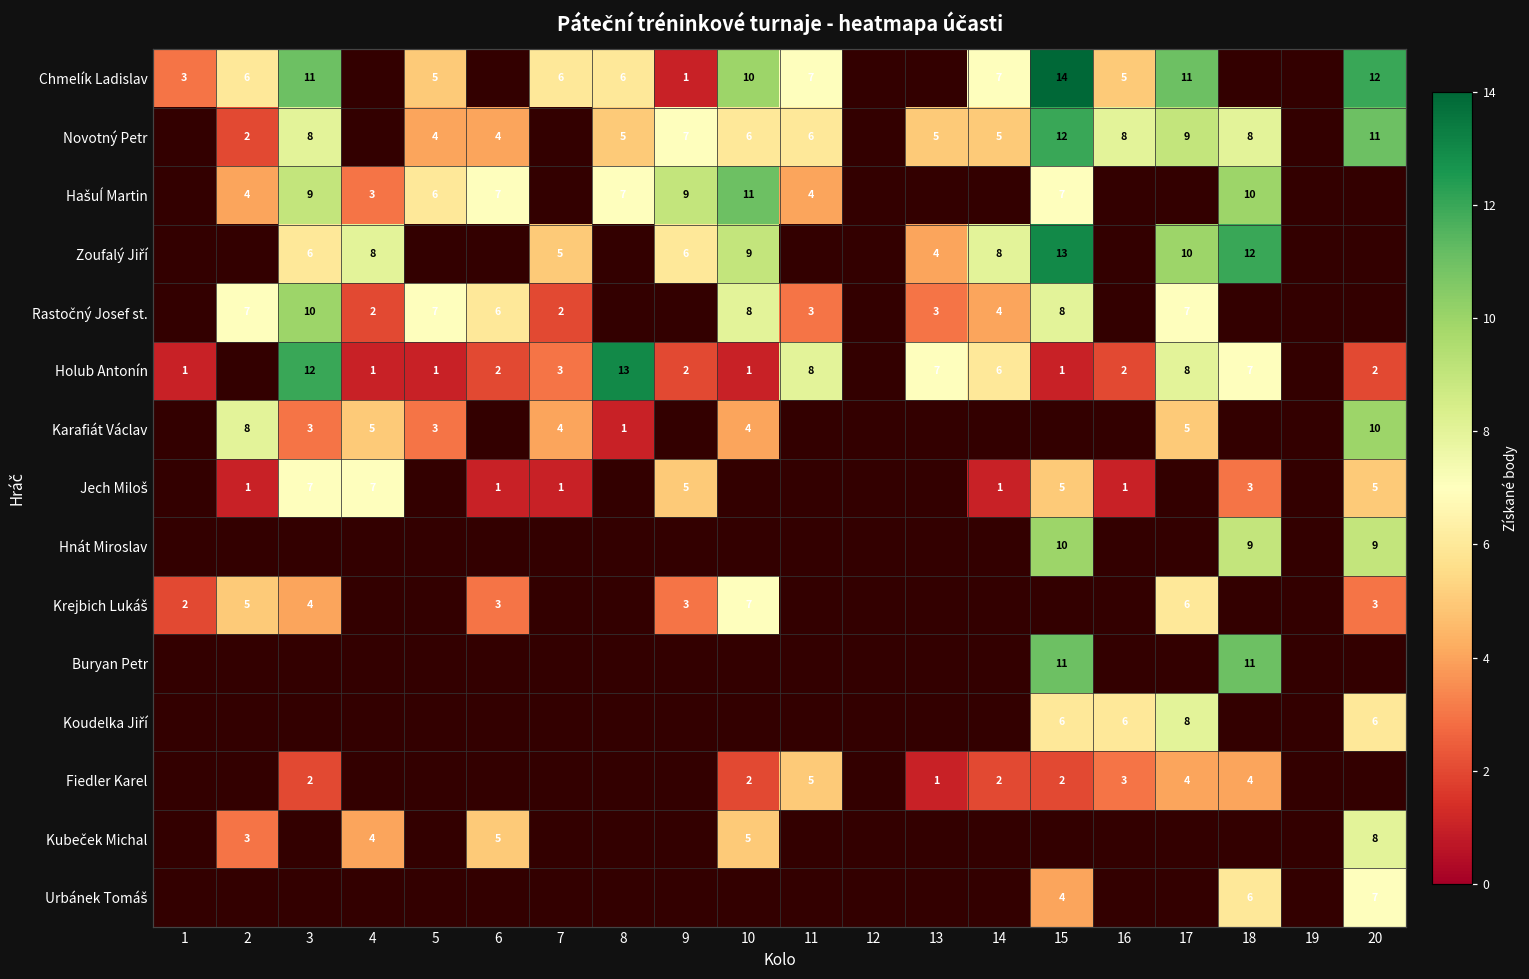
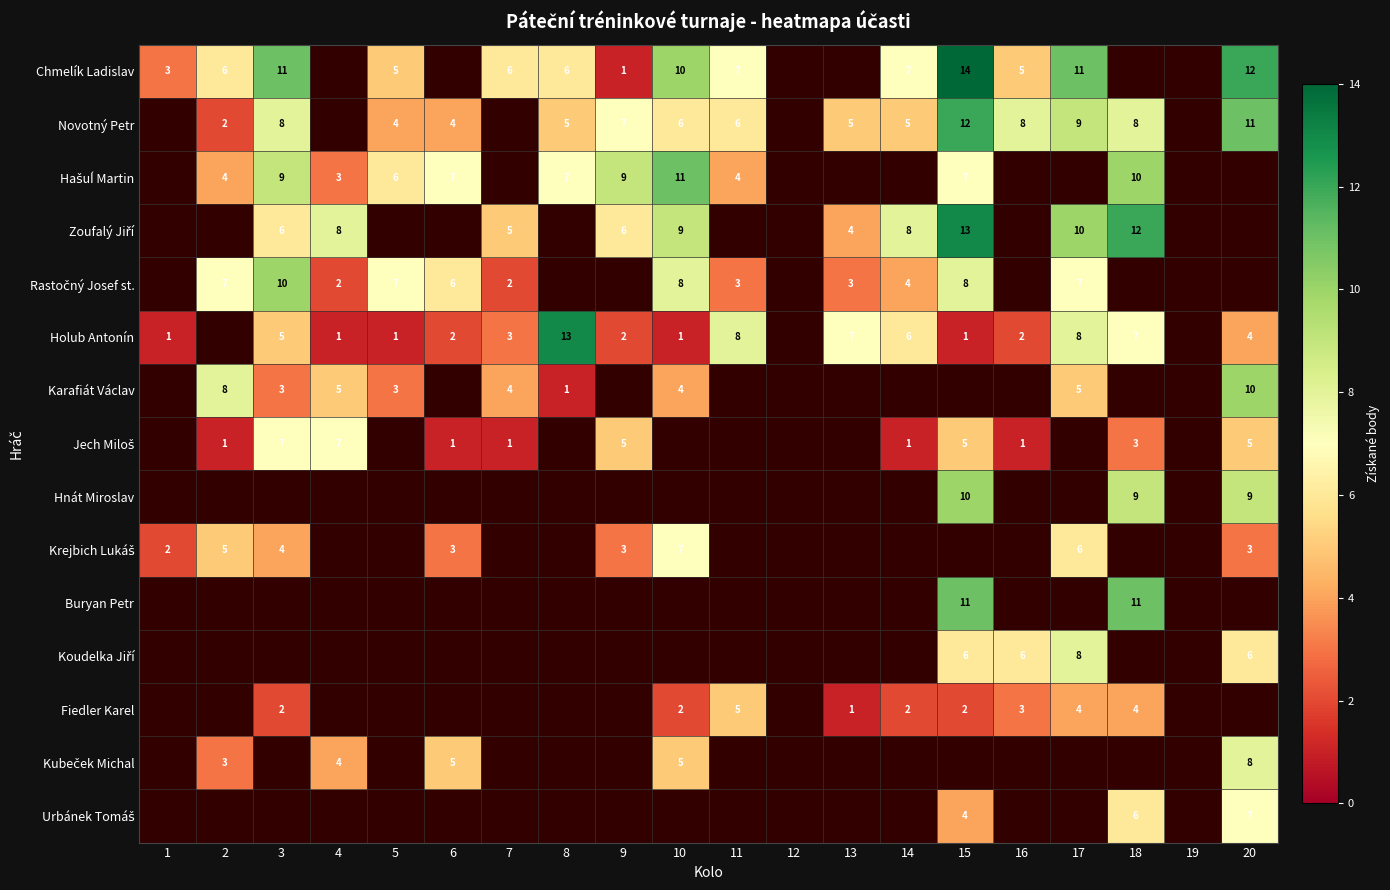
Holub Antonín, 3: 12 -> 5
Holub Antonín, 20: 2 -> 4
